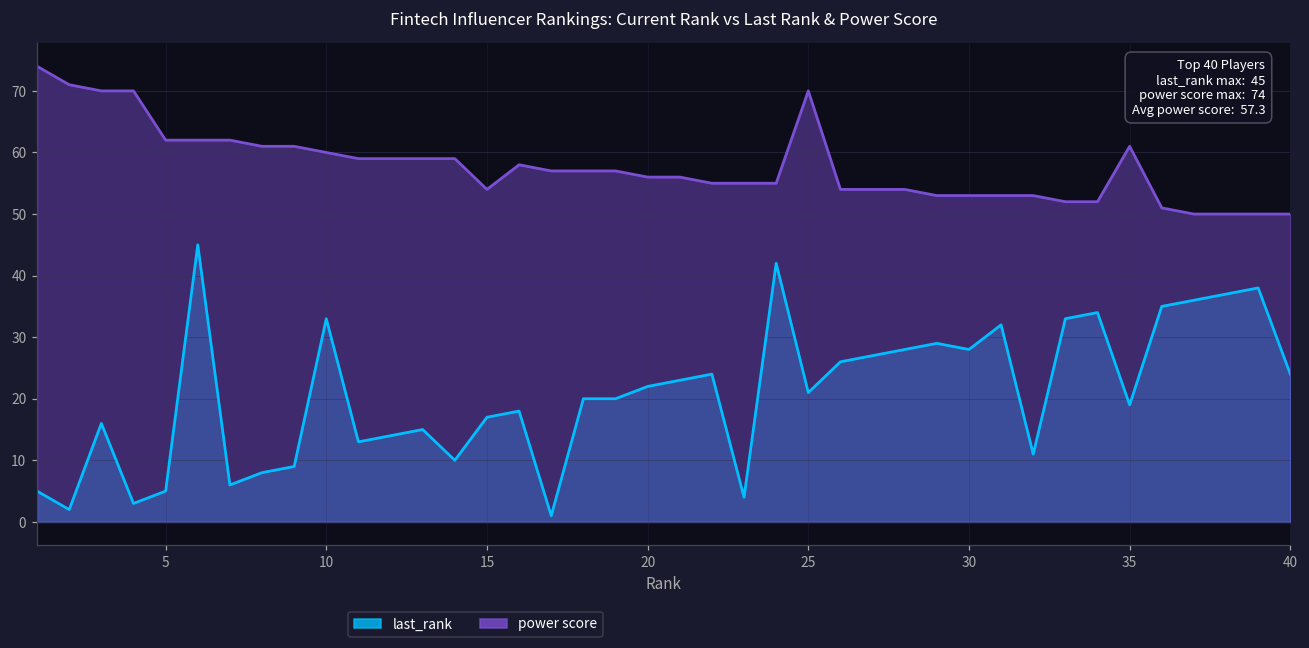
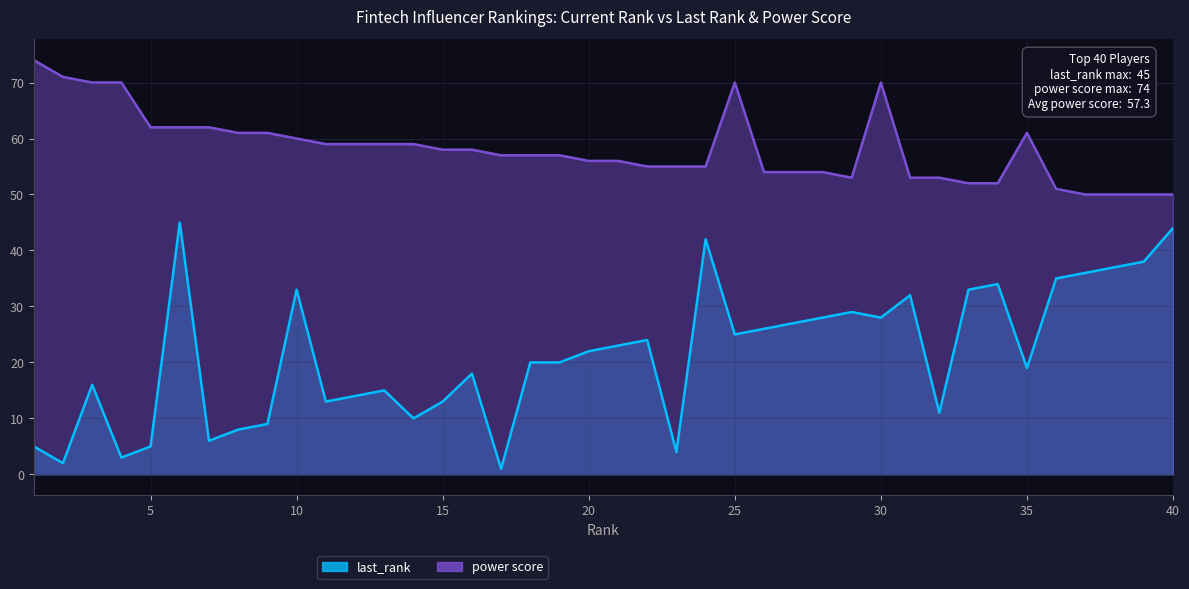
last_rank, 15: 17 -> 13
power score, 15: 54 -> 58
last_rank, 25: 21 -> 25
power score, 30: 53 -> 70
last_rank, 40: 24 -> 44
